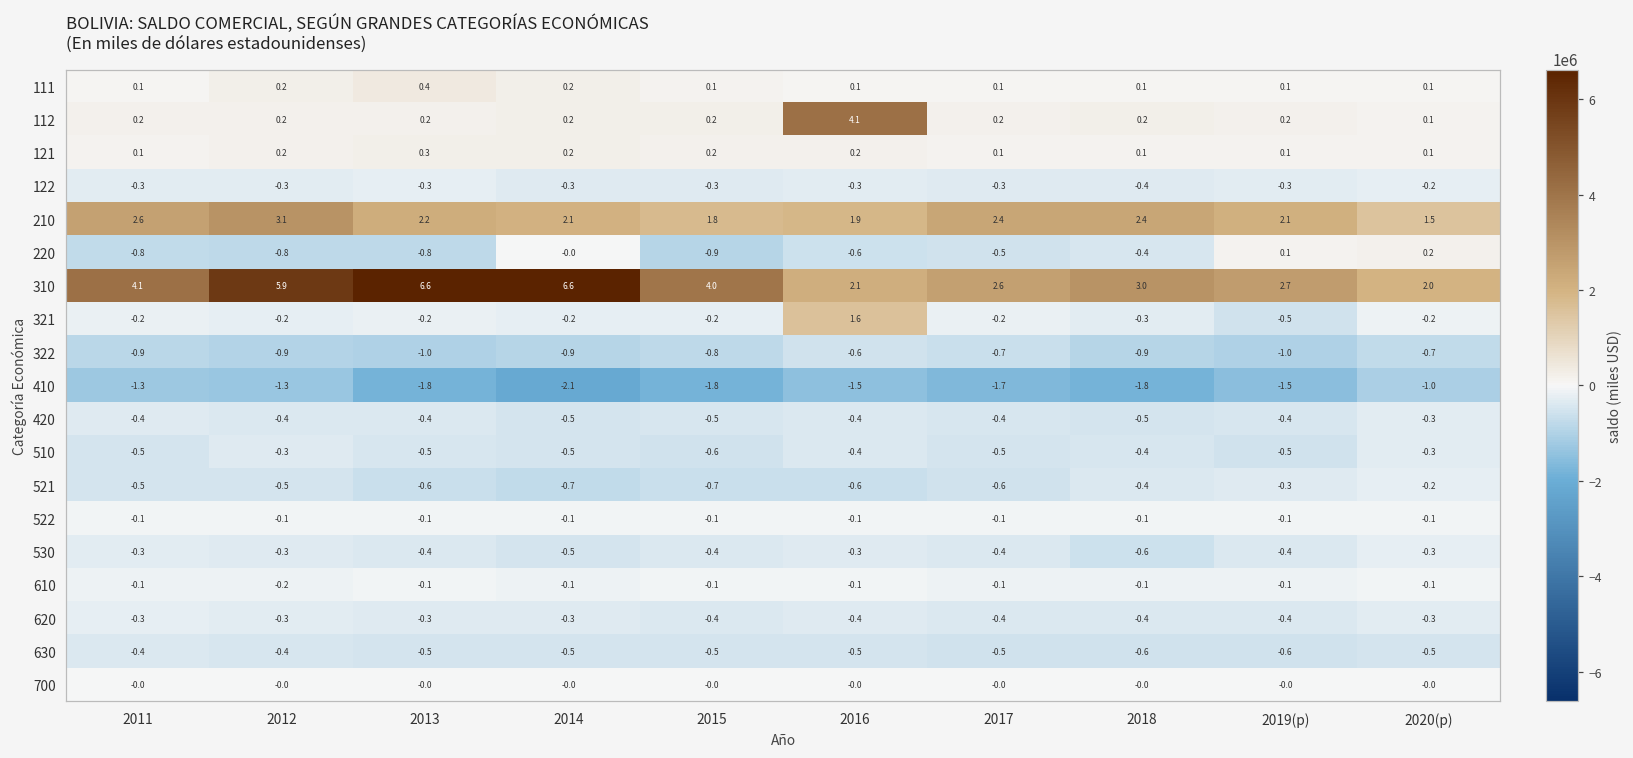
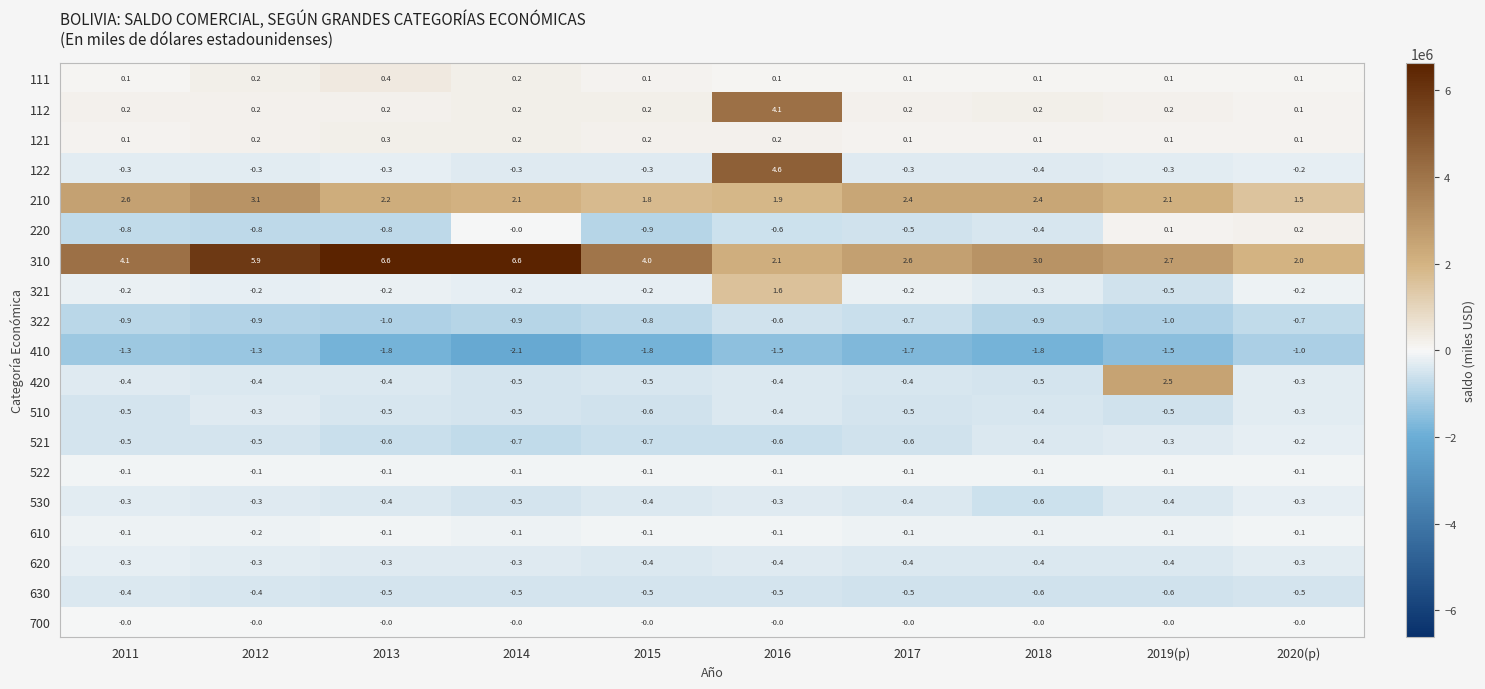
122, 2016: -0.3 -> 4.6
420, 2019(p): -0.4 -> 2.5
